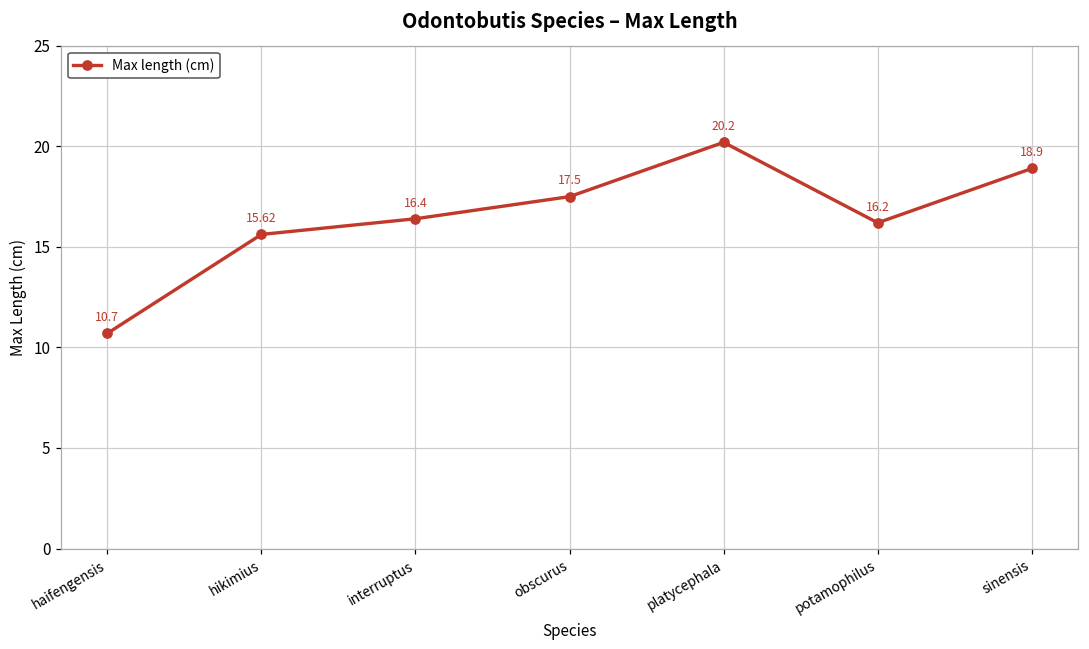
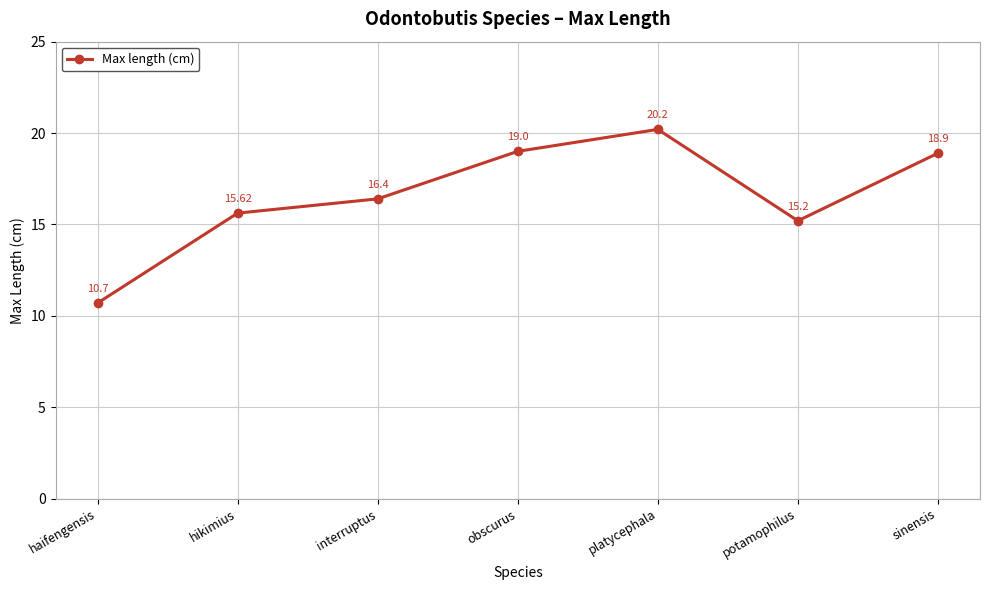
obscurus: 17.5 -> 19.0
potamophilus: 16.2 -> 15.2
